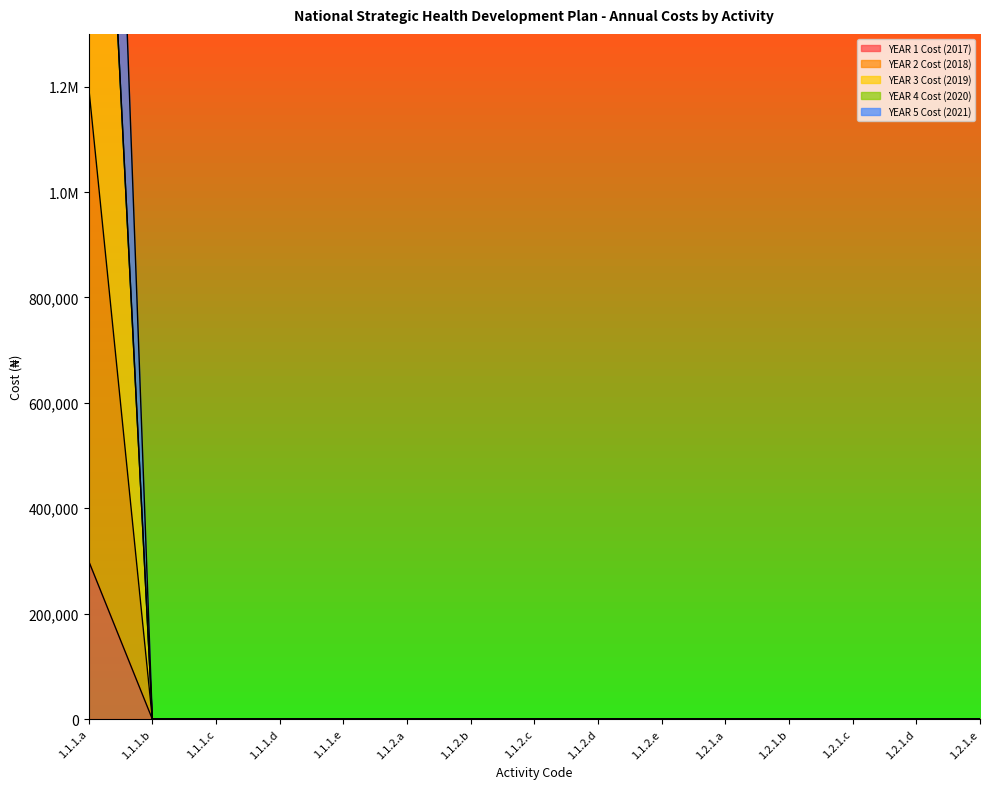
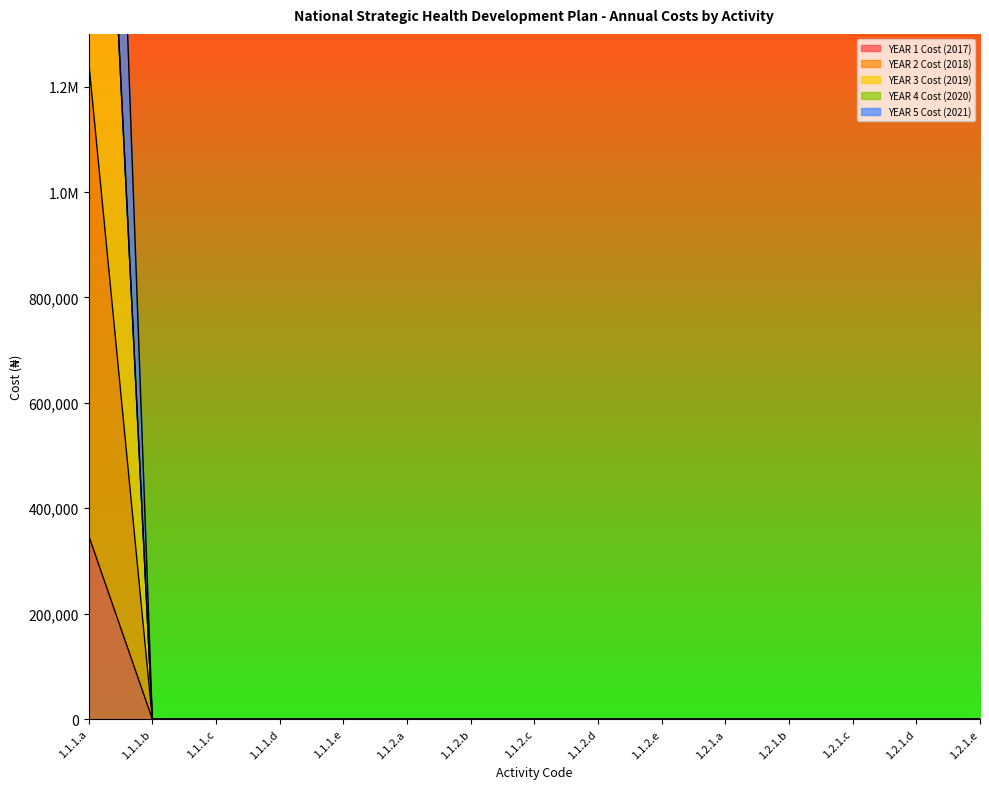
YEAR 1 Cost (2017), 1.1.1.a: 300,000 -> 350,000
